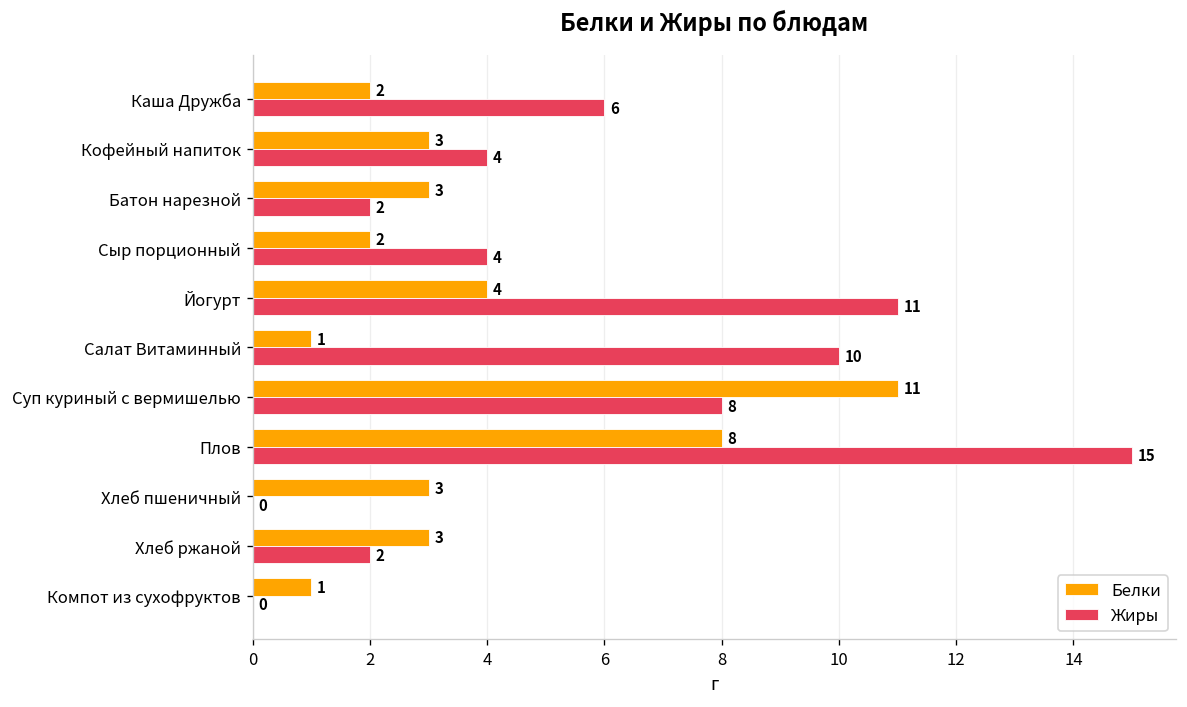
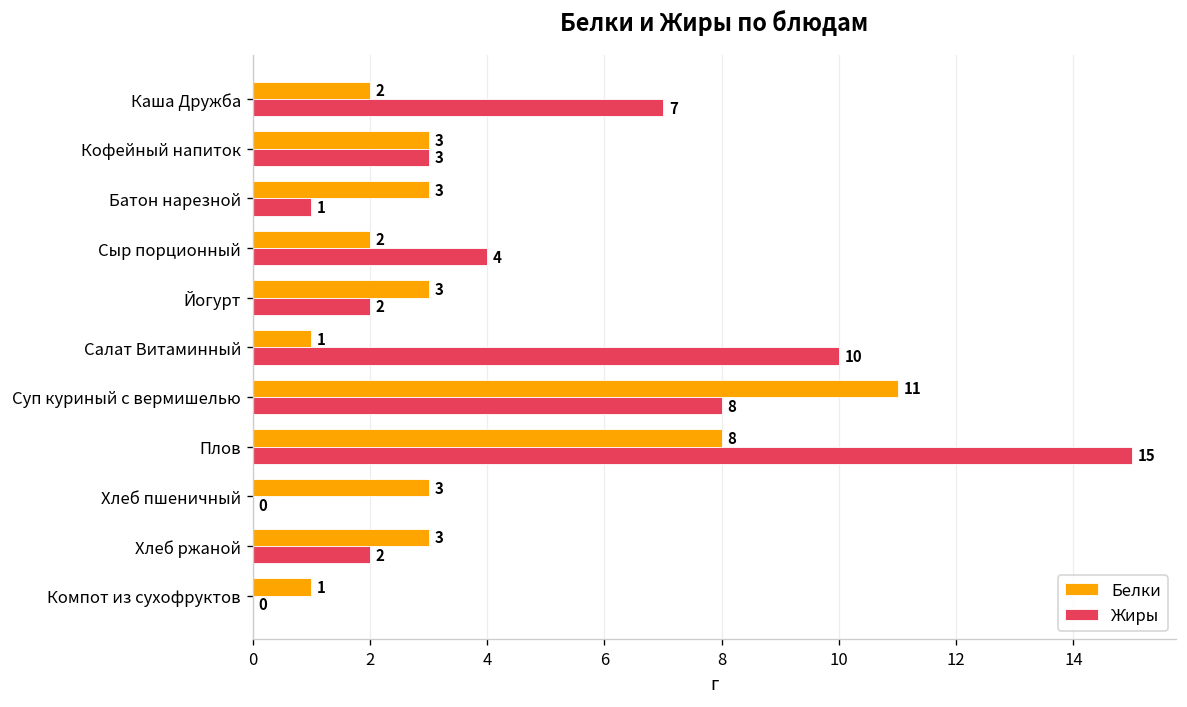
Жиры, Каша Дружба: 6 -> 7
Жиры, Кофейный напиток: 4 -> 3
Жиры, Батон нарезной: 2 -> 1
Белки, Йогурт: 4 -> 3
Жиры, Йогурт: 11 -> 2
